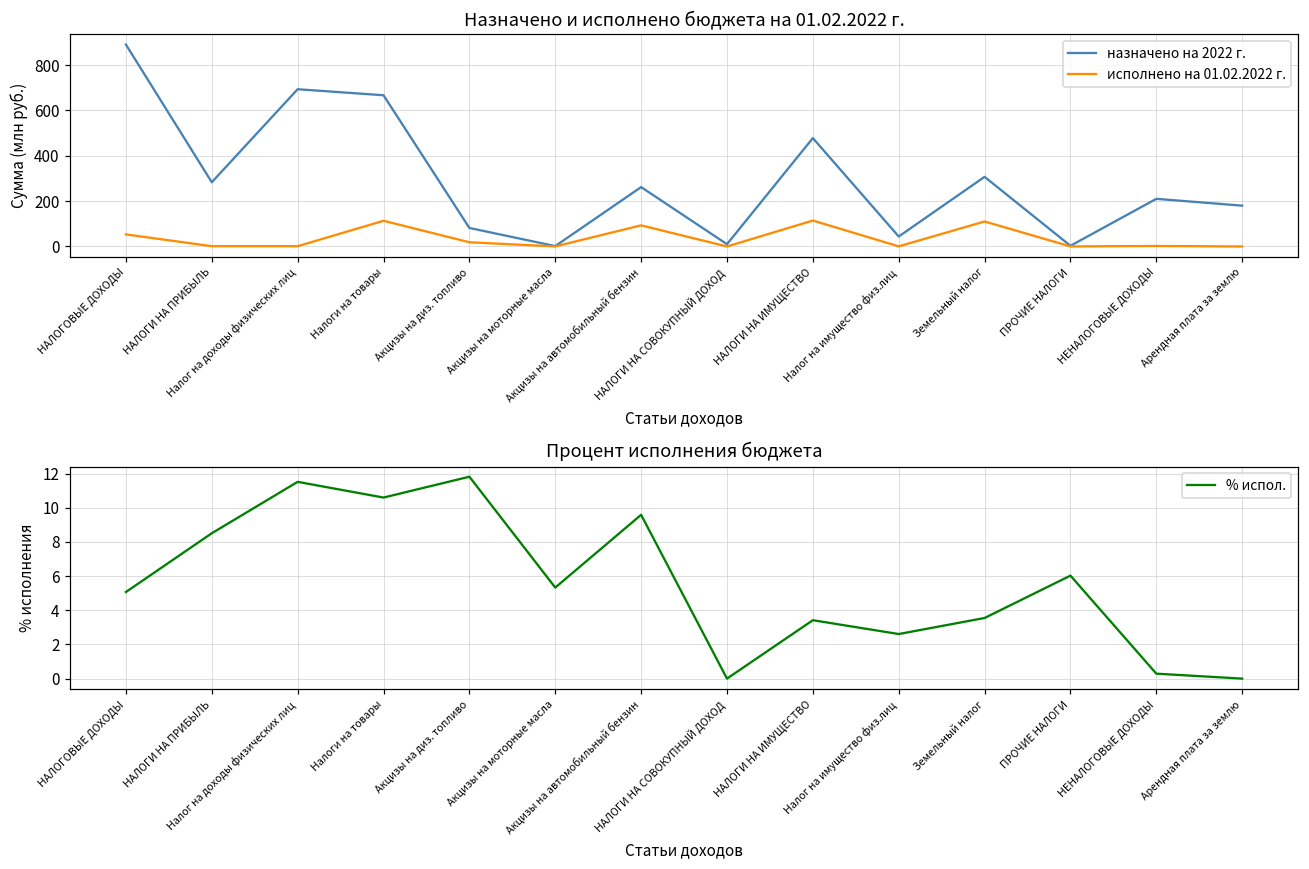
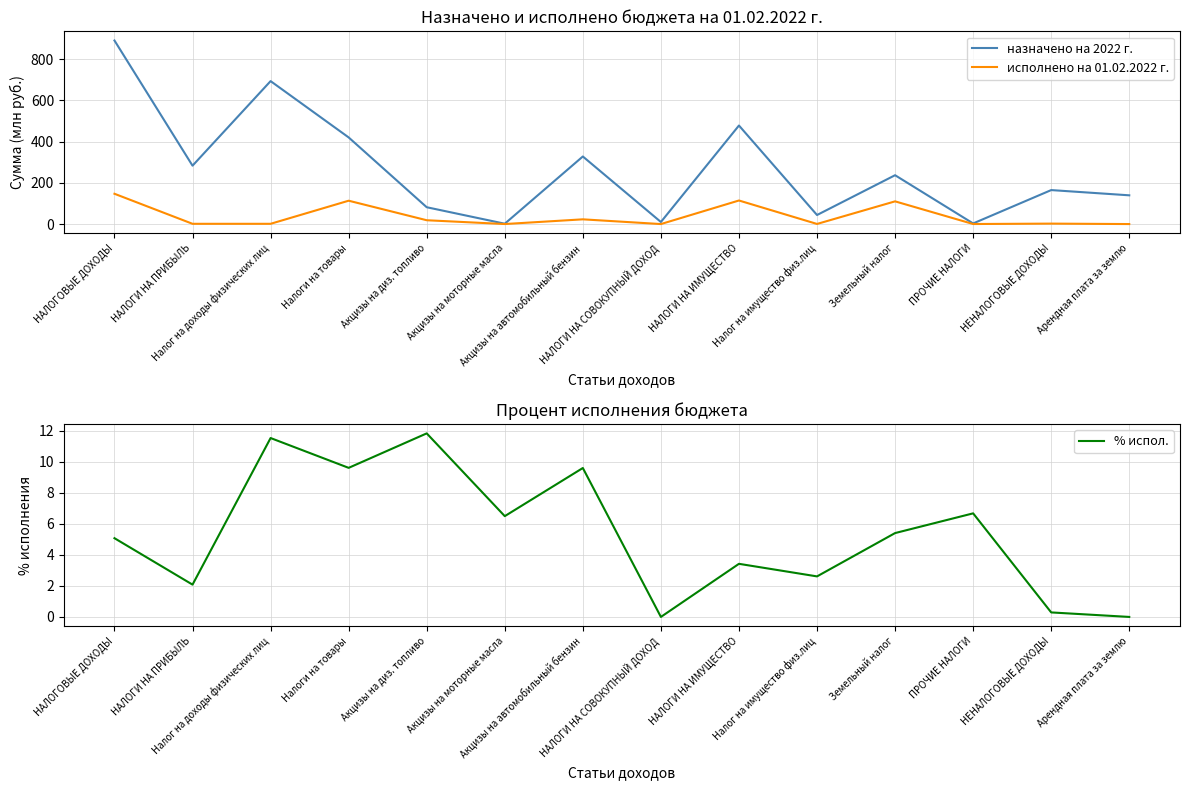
Назначено и исполнено бюджета на 01.02.2022 г., исполнено на 01.02.2022 г., НАЛОГОВЫЕ ДОХОДЫ: 50 -> 150
Назначено и исполнено бюджета на 01.02.2022 г., назначено на 2022 г., Налоги на товары: 670 -> 420
Назначено и исполнено бюджета на 01.02.2022 г., назначено на 2022 г., Акцизы на автомобильный бензин: 260 -> 330
Назначено и исполнено бюджета на 01.02.2022 г., исполнено на 01.02.2022 г., Акцизы на автомобильный бензин: 90 -> 20
Назначено и исполнено бюджета на 01.02.2022 г., назначено на 2022 г., Земельный налог: 310 -> 240
Назначено и исполнено бюджета на 01.02.2022 г., назначено на 2022 г., НЕНАЛОГОВЫЕ ДОХОДЫ: 210 -> 160
Назначено и исполнено бюджета на 01.02.2022 г., назначено на 2022 г., Арендная плата за землю: 180 -> 140
Процент исполнения бюджета, НАЛОГИ НА ПРИБЫЛЬ: 8.5 -> 2.1
Процент исполнения бюджета, Налоги на товары: 10.6 -> 9.6
Процент исполнения бюджета, Акцизы на моторные масла: 5.3 -> 6.5
Процент исполнения бюджета, Земельный налог: 3.6 -> 5.4
Процент исполнения бюджета, ПРОЧИЕ НАЛОГИ: 6.0 -> 6.7
